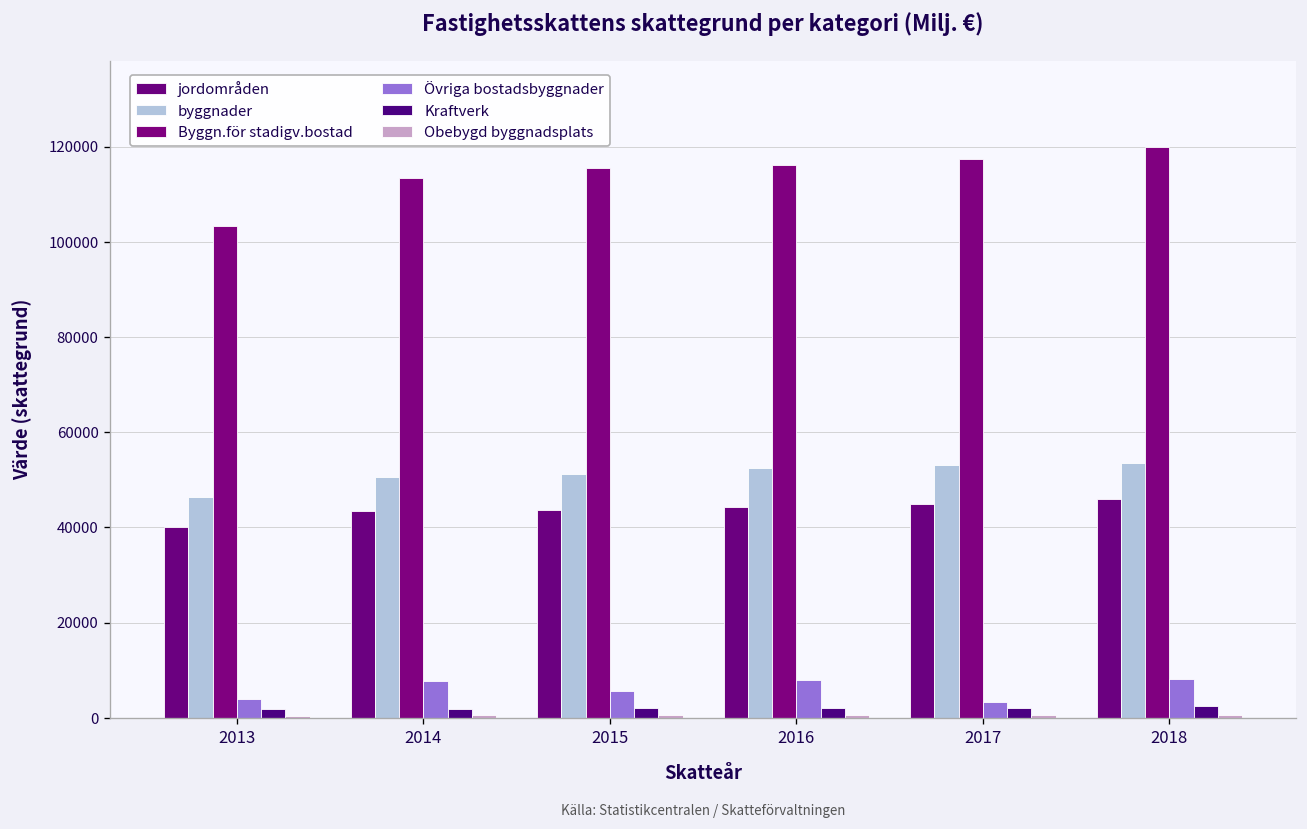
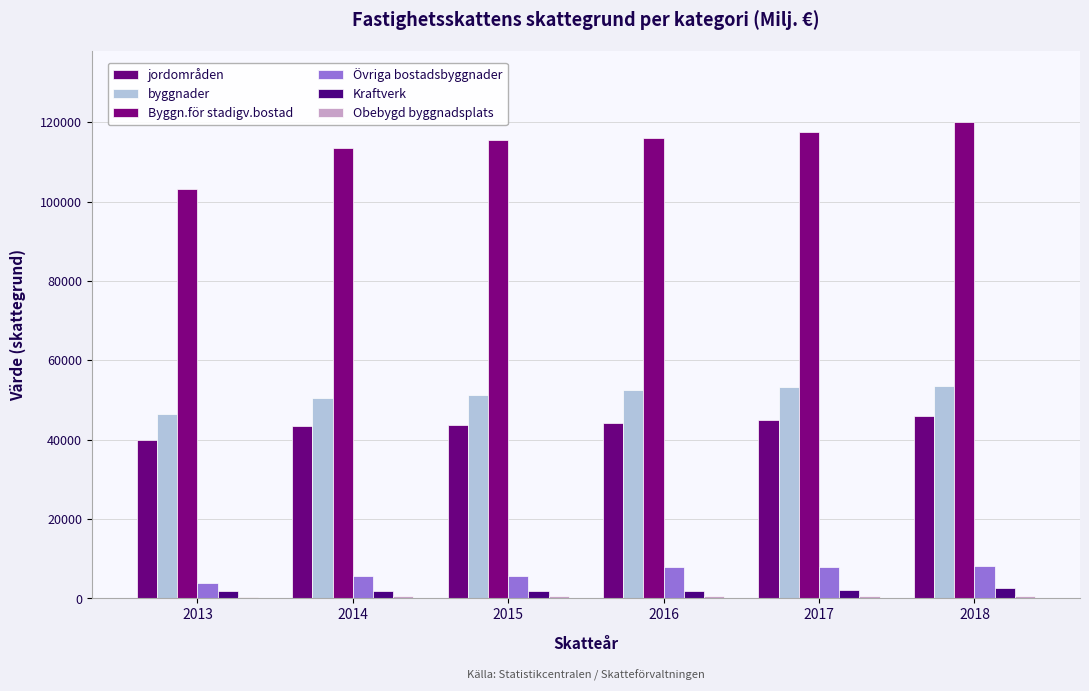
Övriga bostadsbyggnader, 2014: 8000 -> 6000
Övriga bostadsbyggnader, 2017: 3000 -> 8000
